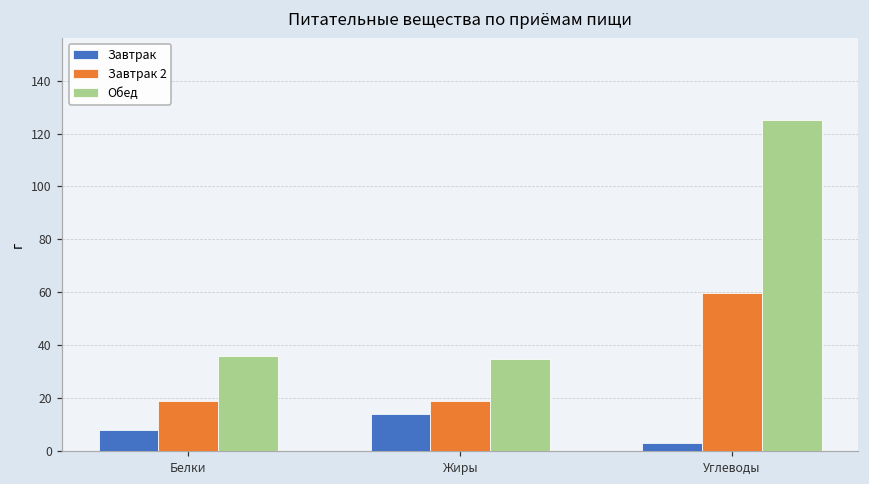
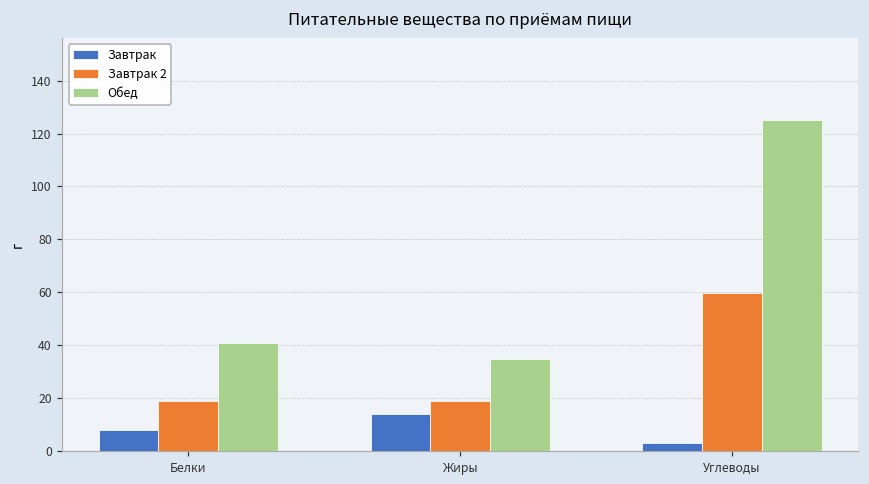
Обед, Белки: 36 -> 41
